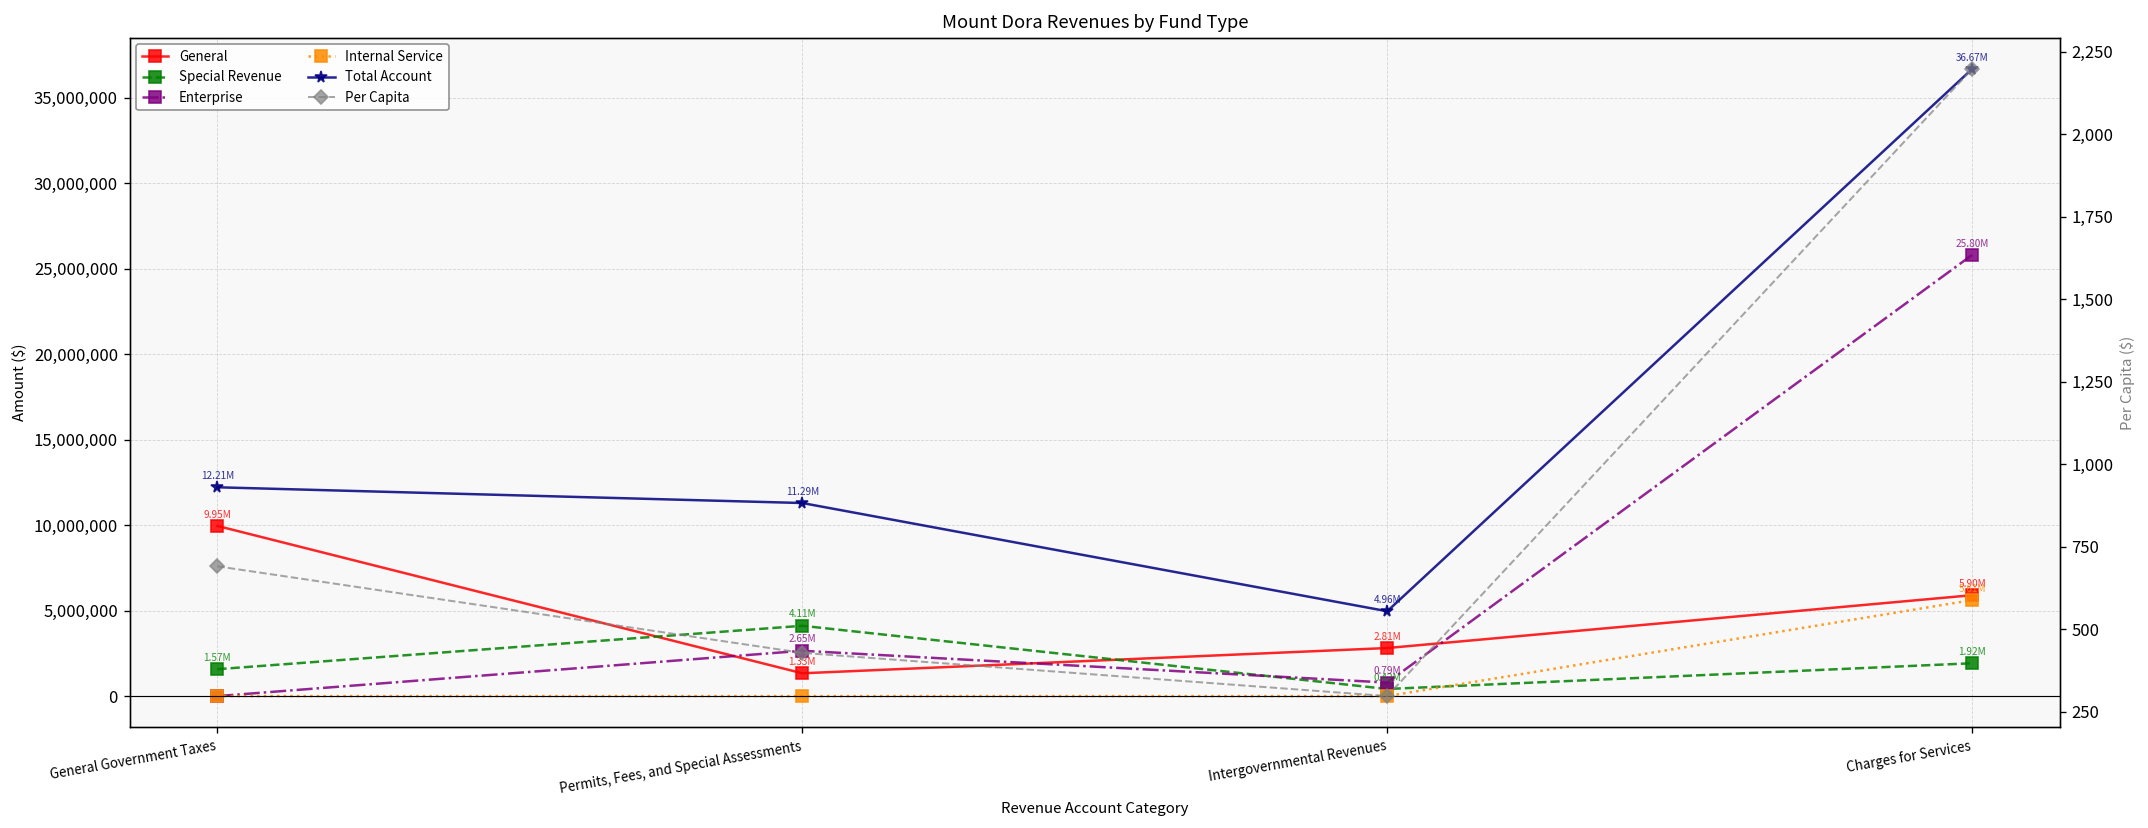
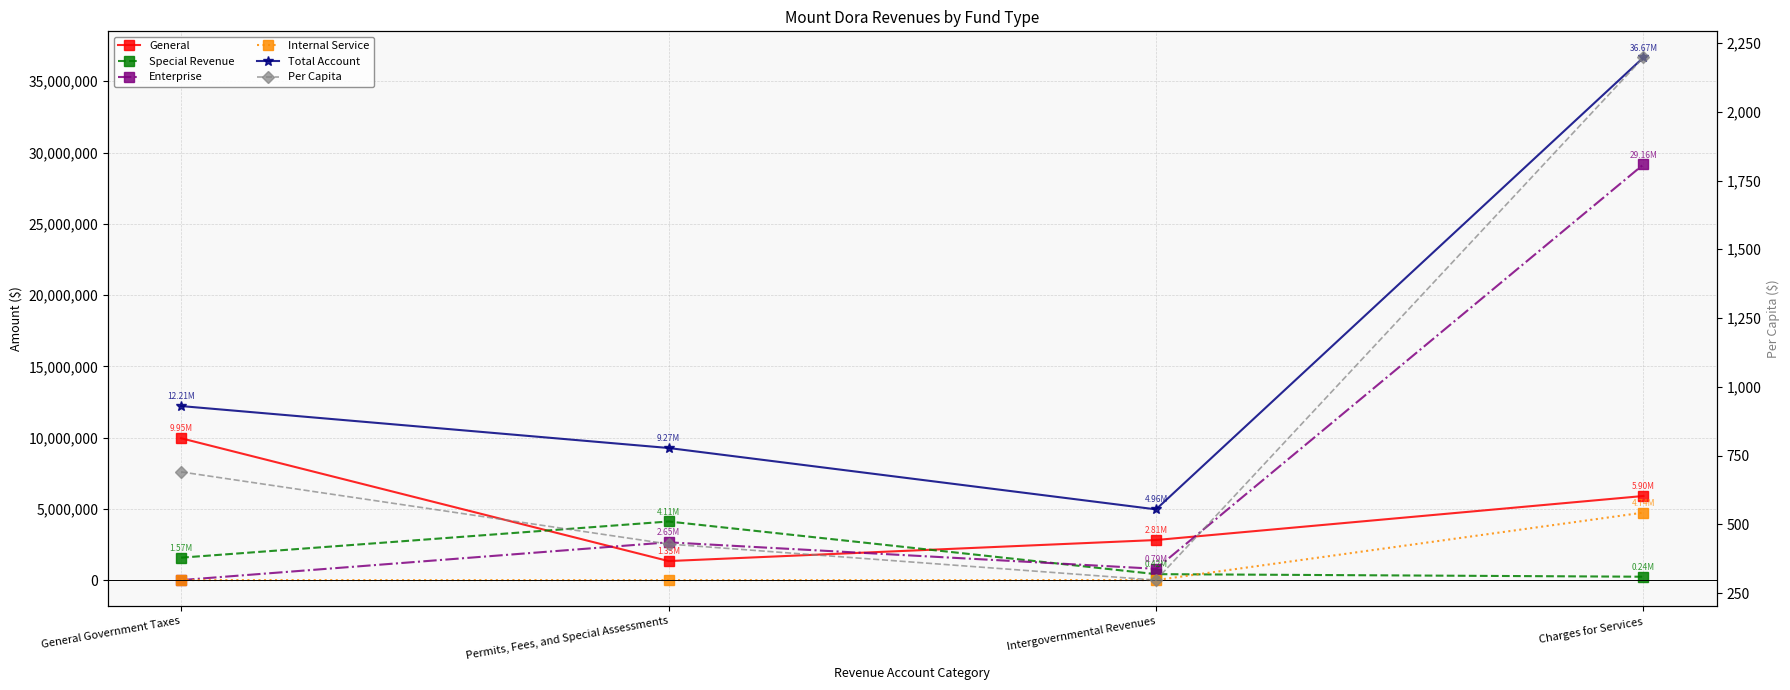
Total Account, Permits, Fees, and Special Assessments: 11.29M -> 9.27M
Special Revenue, Charges for Services: 1.92M -> 0.24M
Enterprise, Charges for Services: 25.80M -> 29.16M
Internal Service, Charges for Services: 5.61M -> 4.74M
